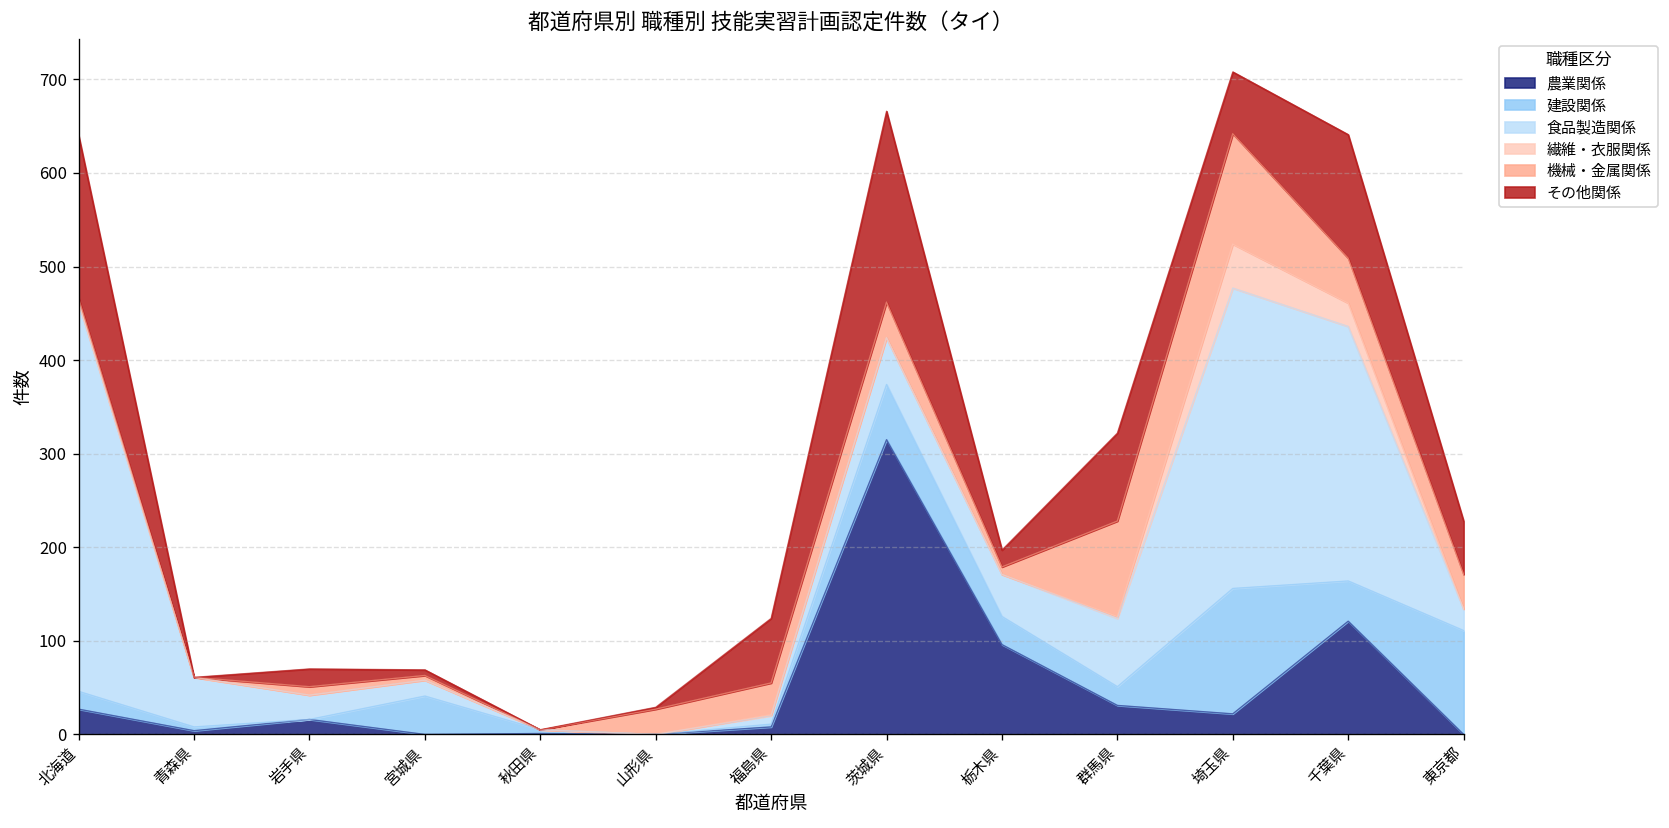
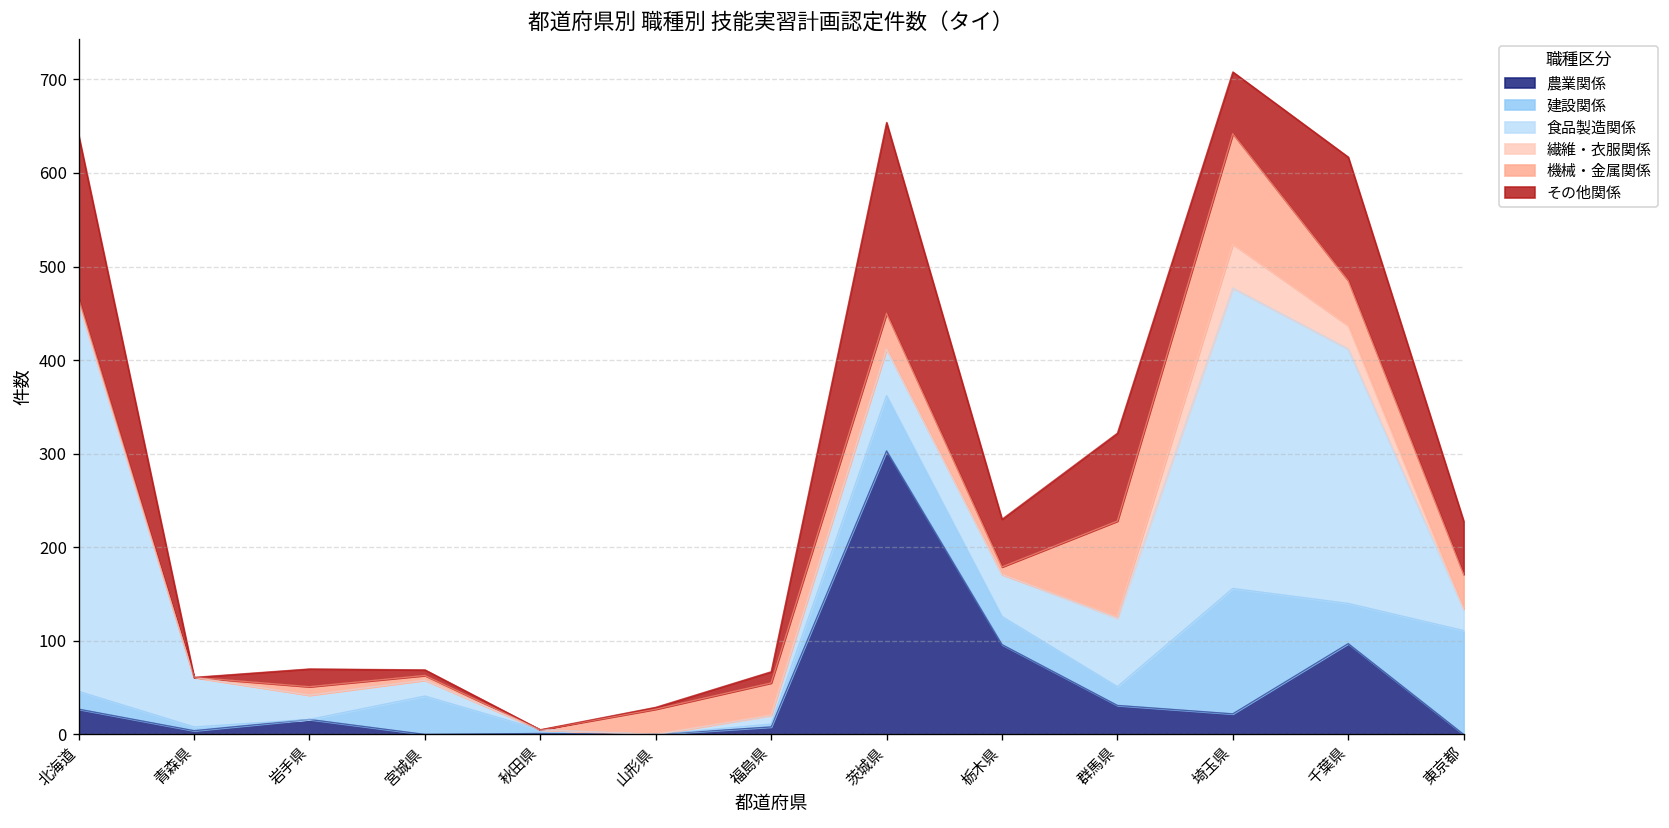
その他関係, 福島県: 70 -> 10
農業関係, 茨城県: 320 -> 300
その他関係, 栃木県: 20 -> 50
農業関係, 千葉県: 120 -> 100
